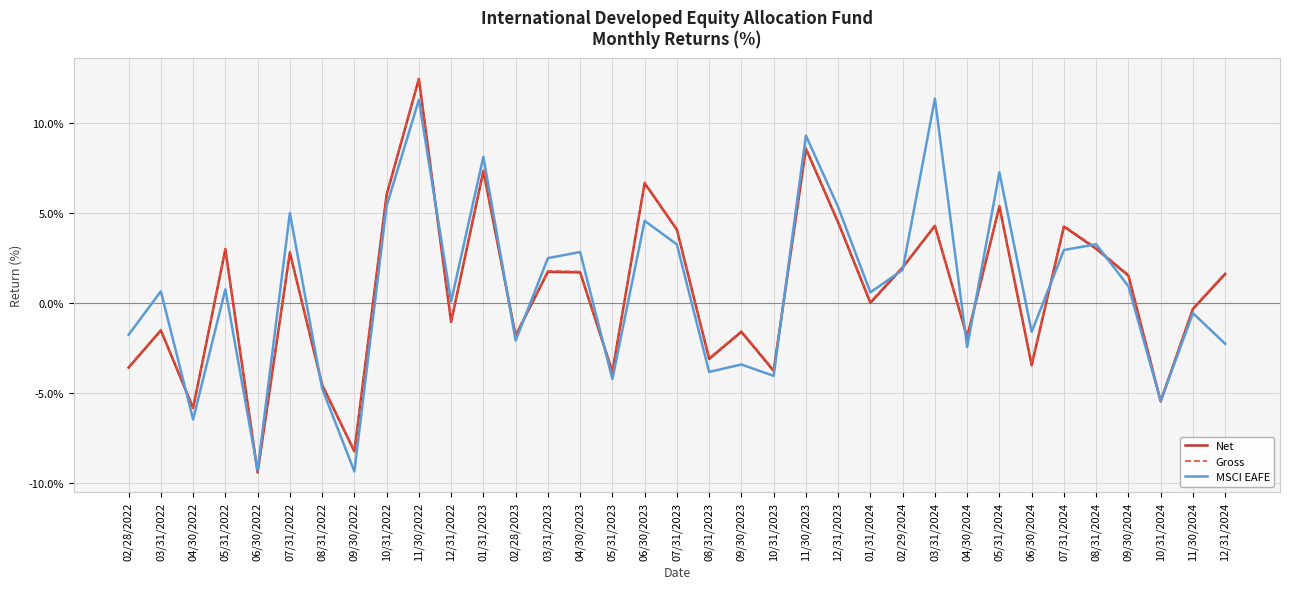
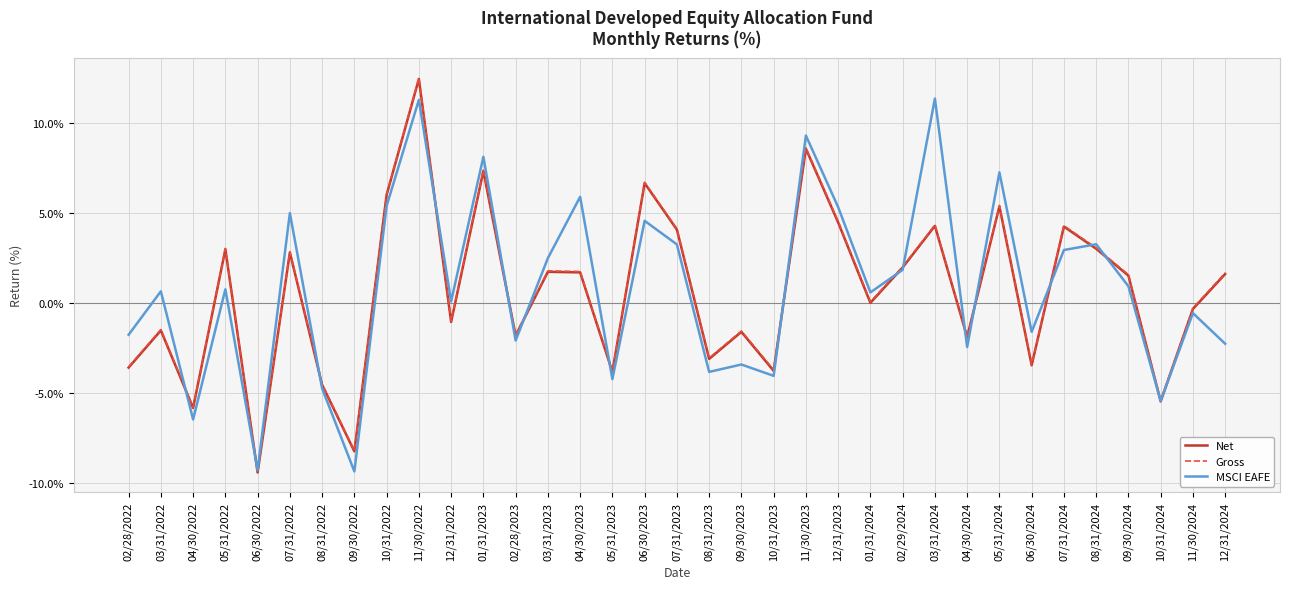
MSCI EAFE, 04/30/2023: 2.8% -> 5.9%
